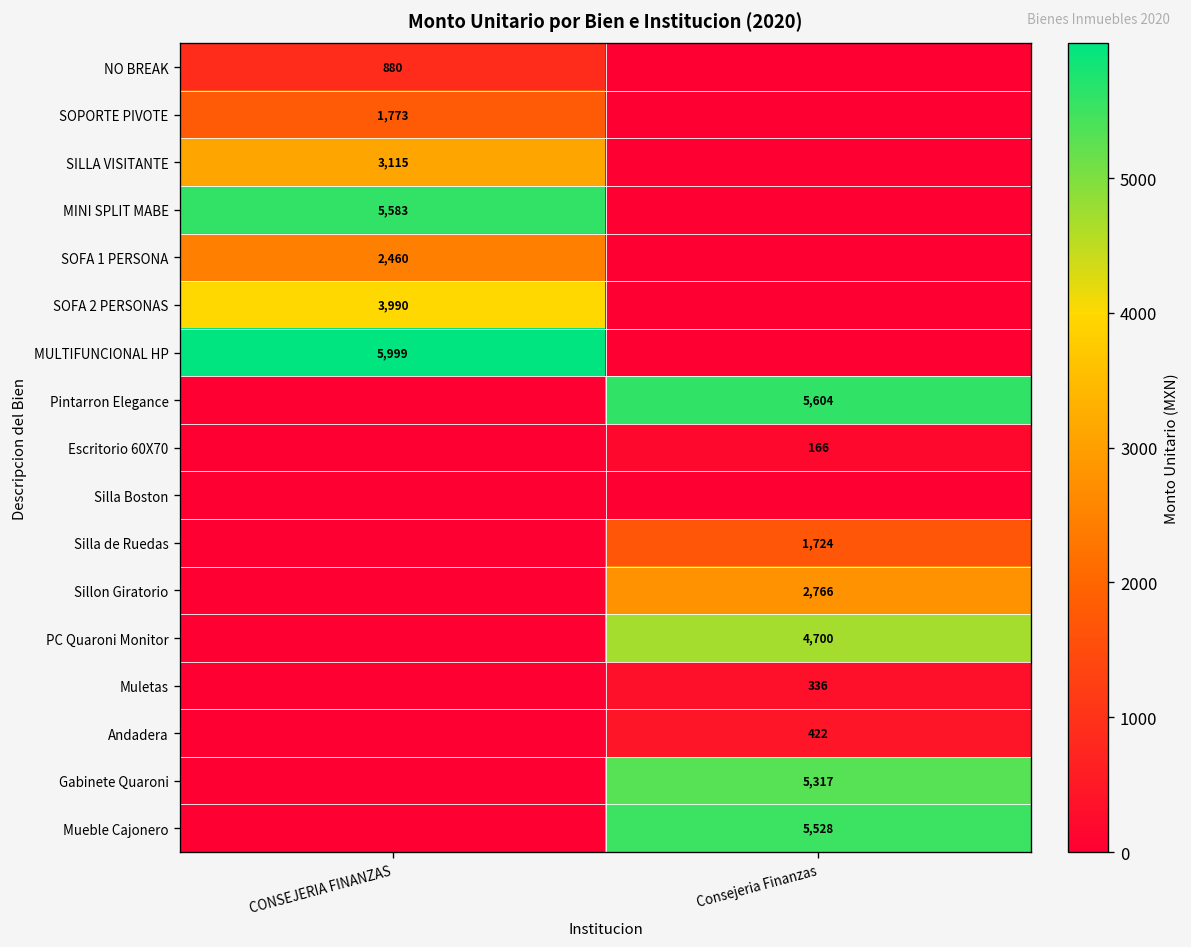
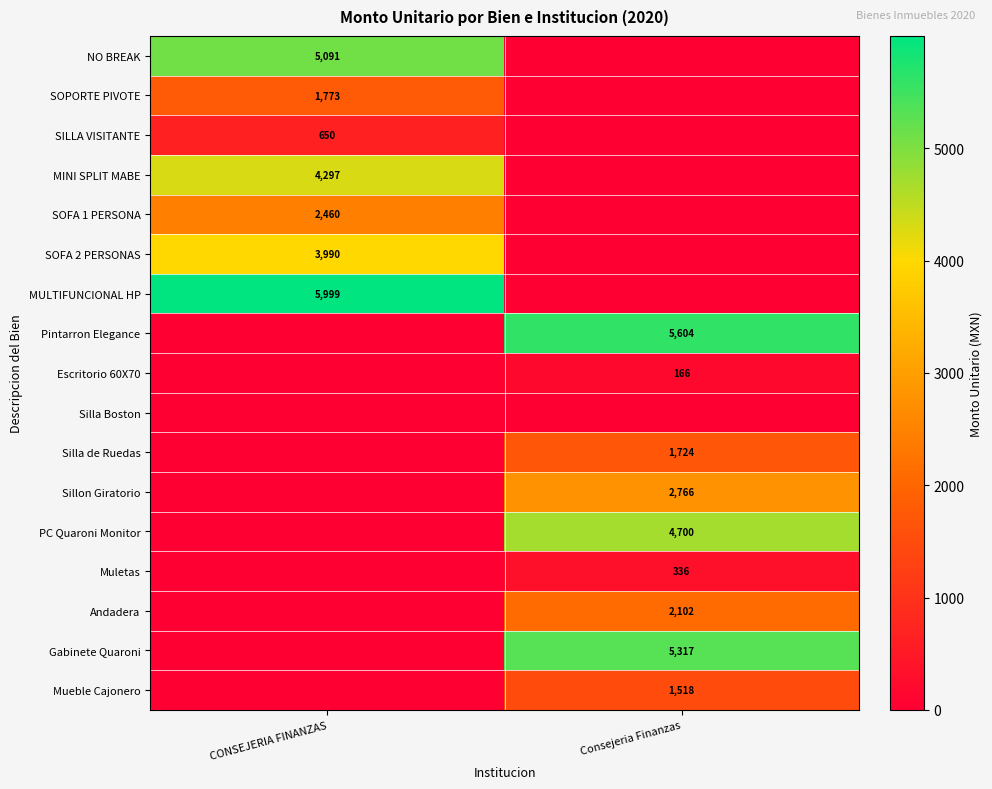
NO BREAK, CONSEJERIA FINANZAS: 880 -> 5,091
SILLA VISITANTE, CONSEJERIA FINANZAS: 3,115 -> 650
MINI SPLIT MABE, CONSEJERIA FINANZAS: 5,583 -> 4,297
Andadera, Consejeria Finanzas: 422 -> 2,102
Mueble Cajonero, Consejeria Finanzas: 5,528 -> 1,518
